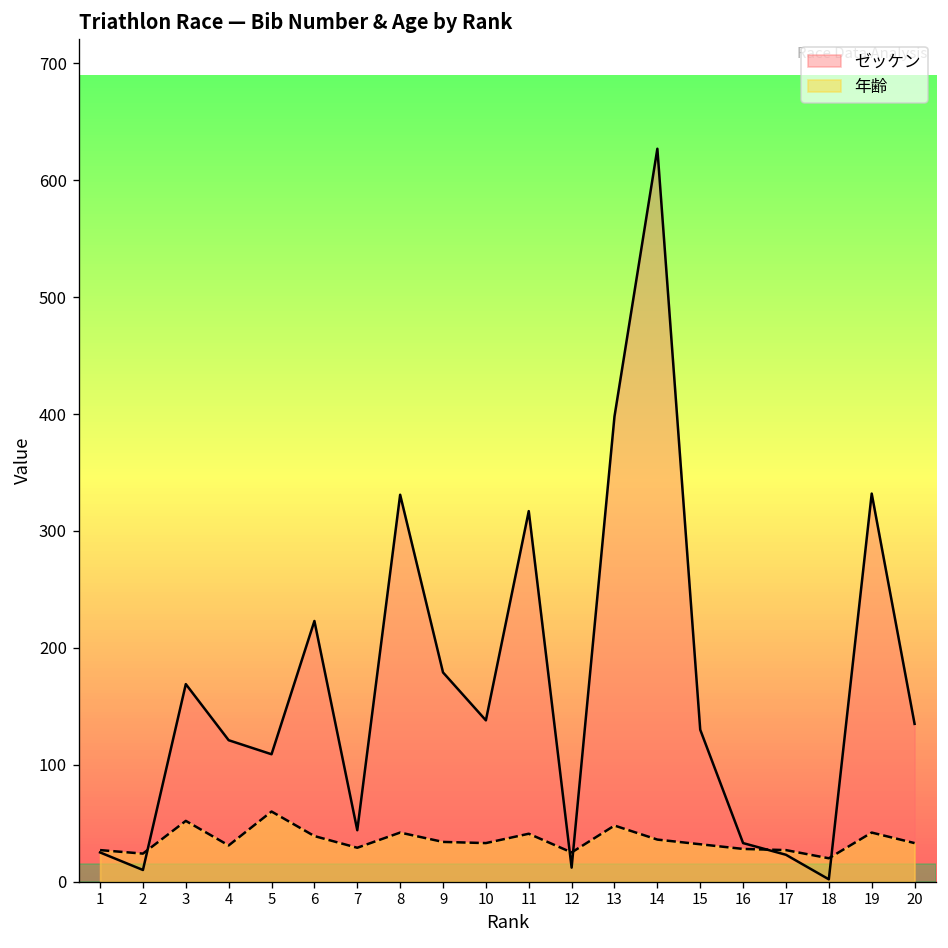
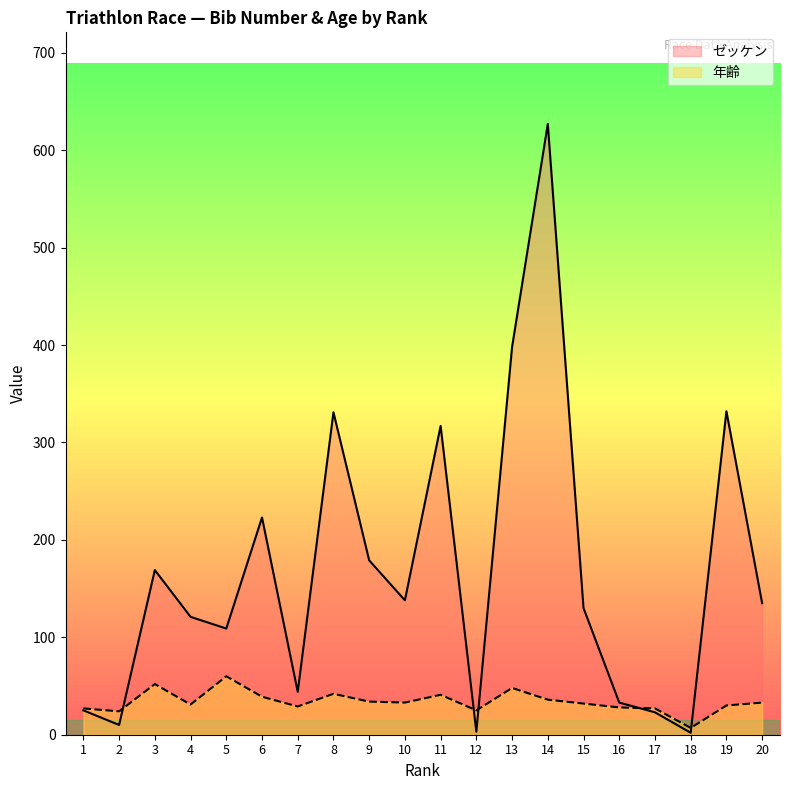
ゼッケン, 12: 10 -> 0
年齢, 18: 20 -> 10
年齢, 19: 40 -> 30
